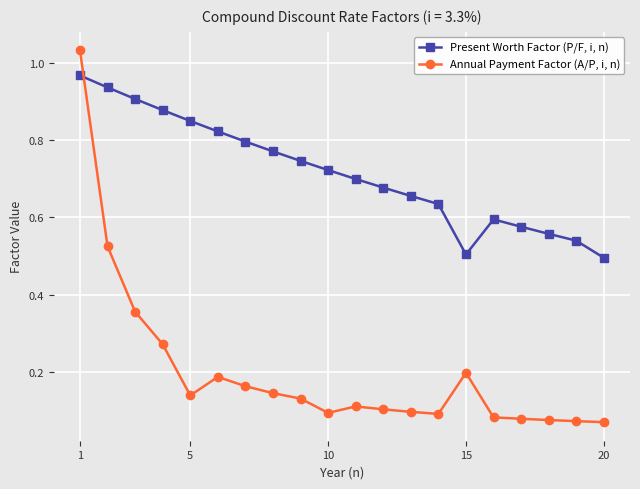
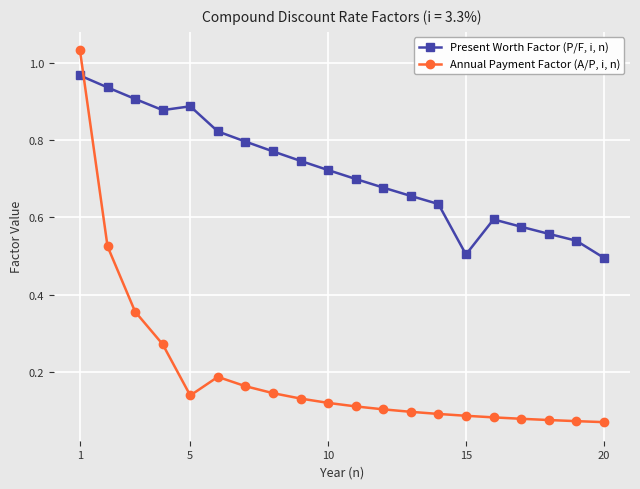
Present Worth Factor (P/F, i, n), 5: 0.85 -> 0.89
Annual Payment Factor (A/P, i, n), 10: 0.09 -> 0.12
Annual Payment Factor (A/P, i, n), 15: 0.20 -> 0.09
